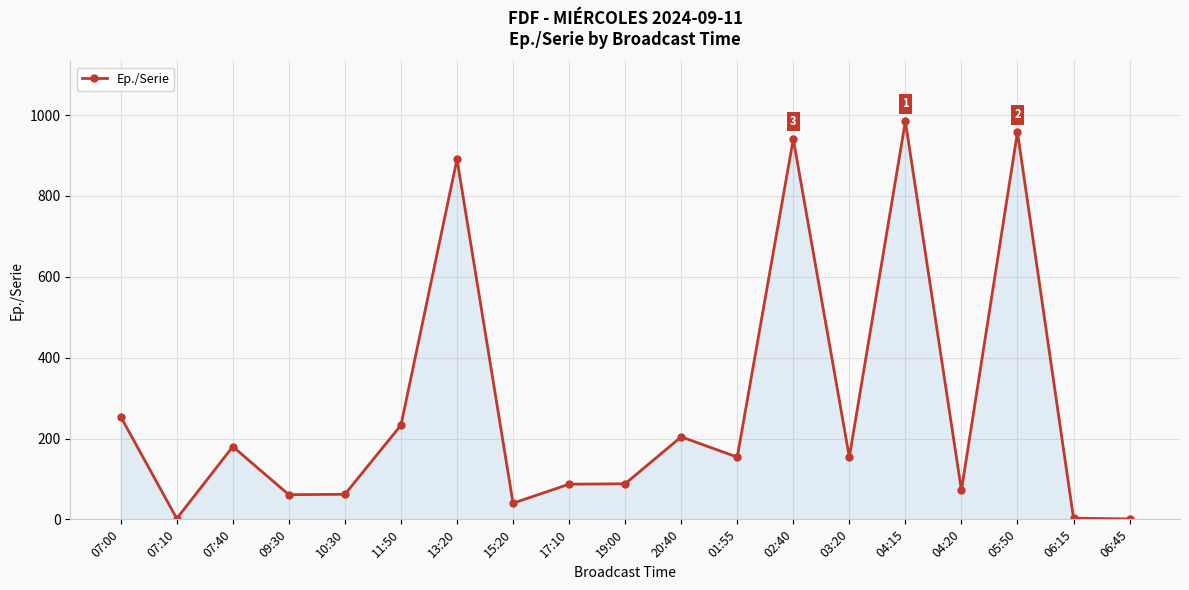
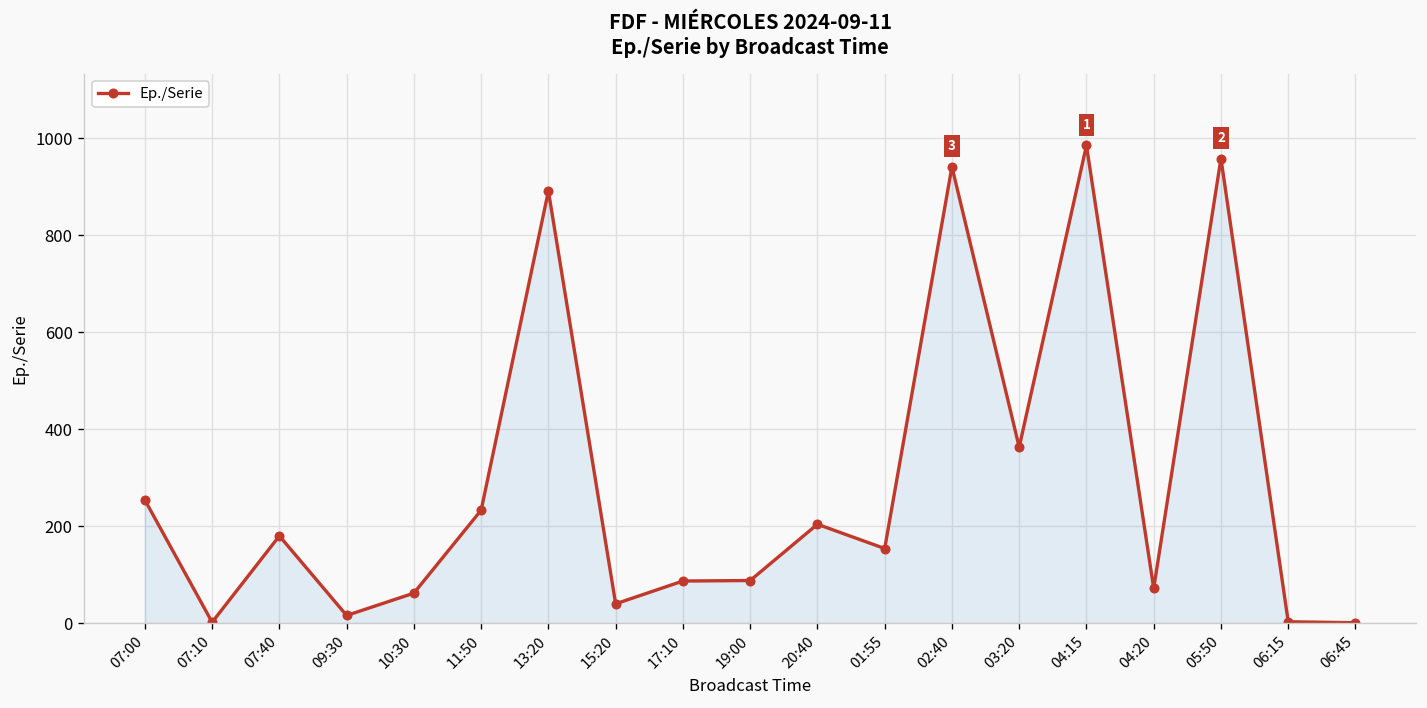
09:30: 60 -> 20
03:20: 150 -> 360
